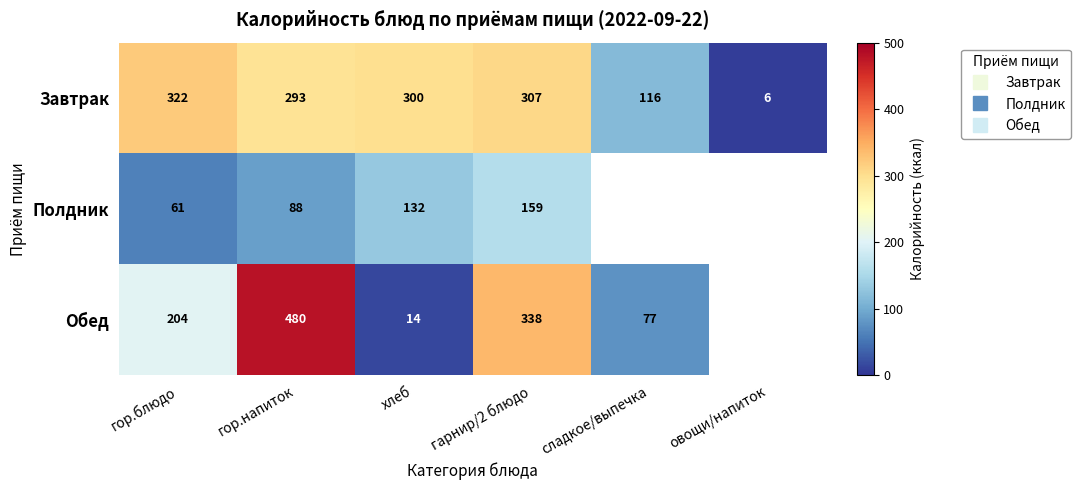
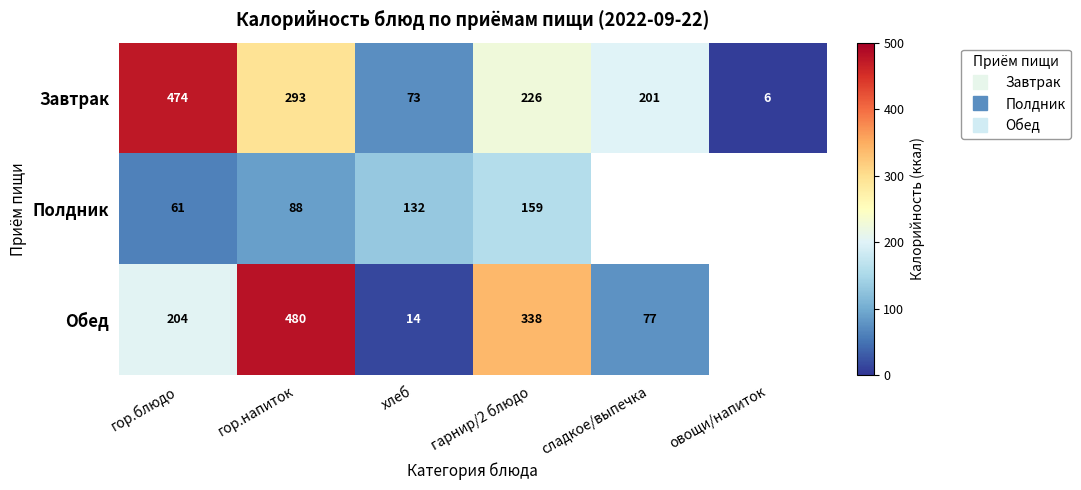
Завтрак, гор.блюдо: 322 -> 474
Завтрак, хлеб: 300 -> 73
Завтрак, гарнир/2 блюдо: 307 -> 226
Завтрак, сладкое/выпечка: 116 -> 201
